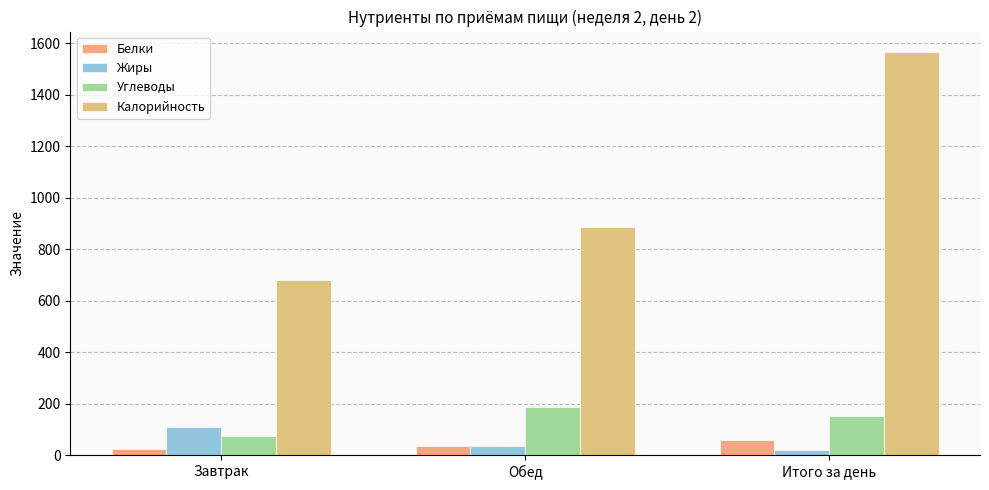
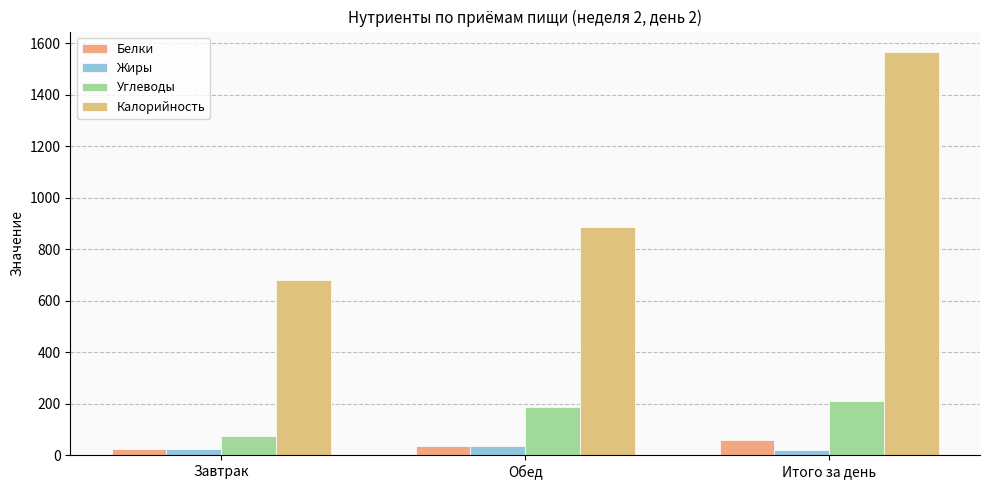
Жиры, Завтрак: 110 -> 20
Углеводы, Итого за день: 150 -> 210
